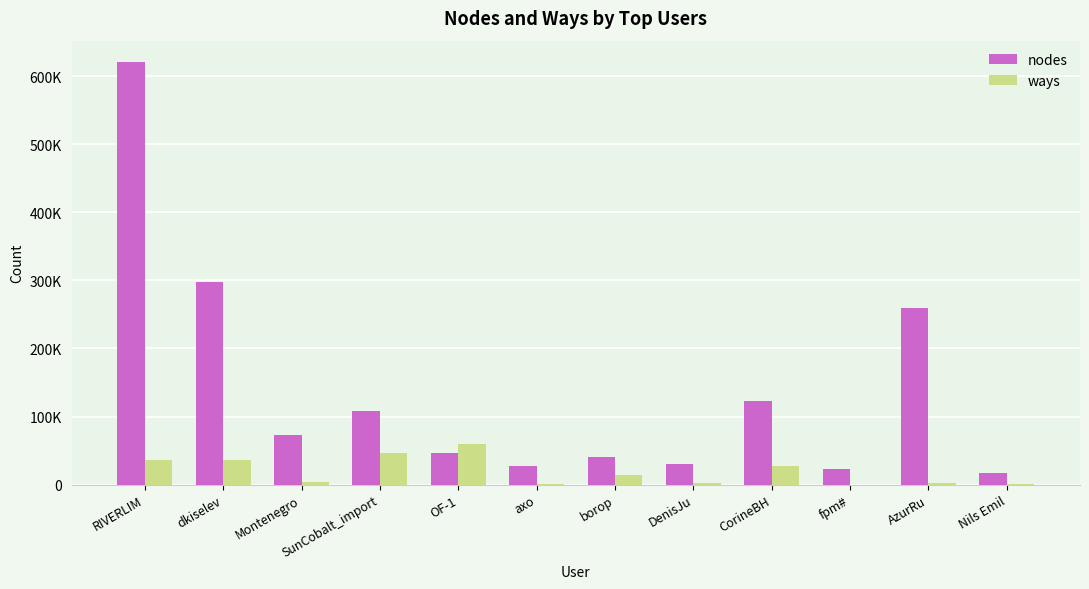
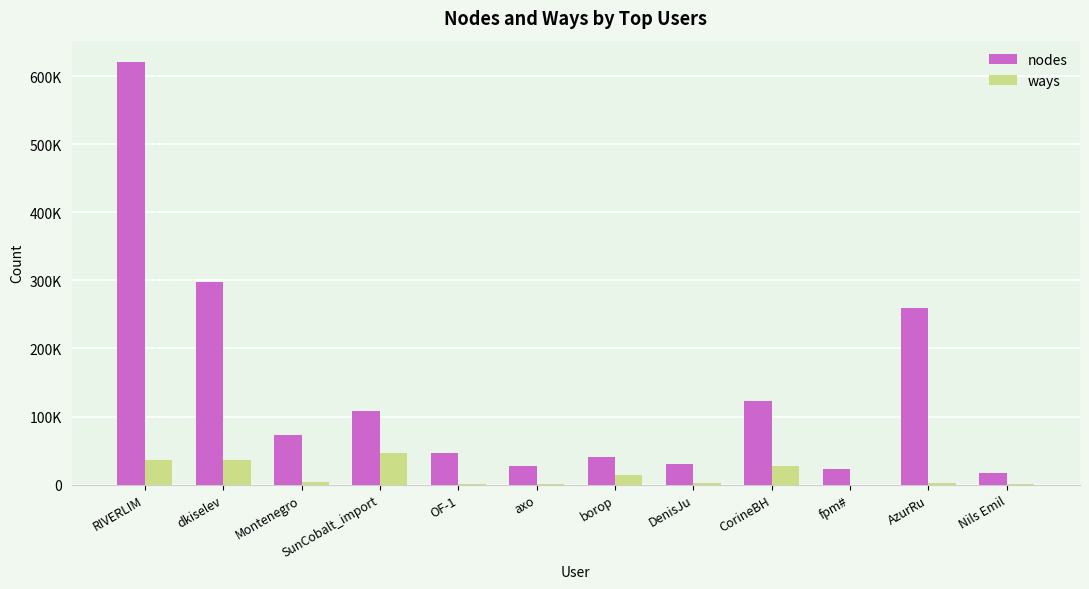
ways, OF-1: 60000 -> 0
